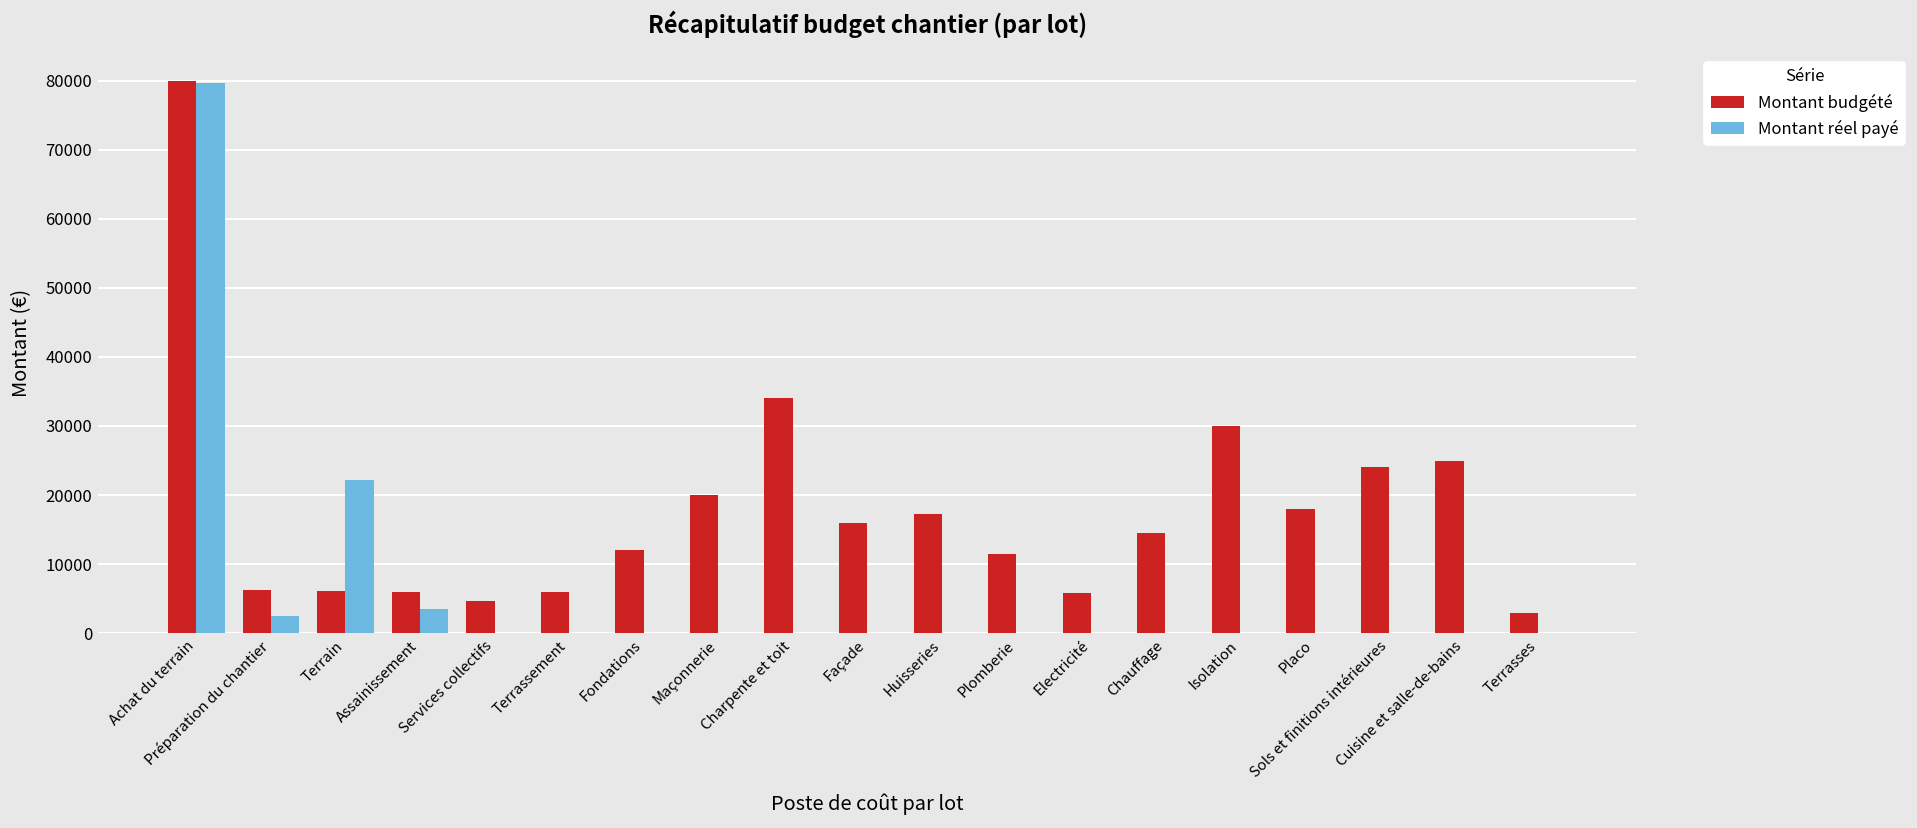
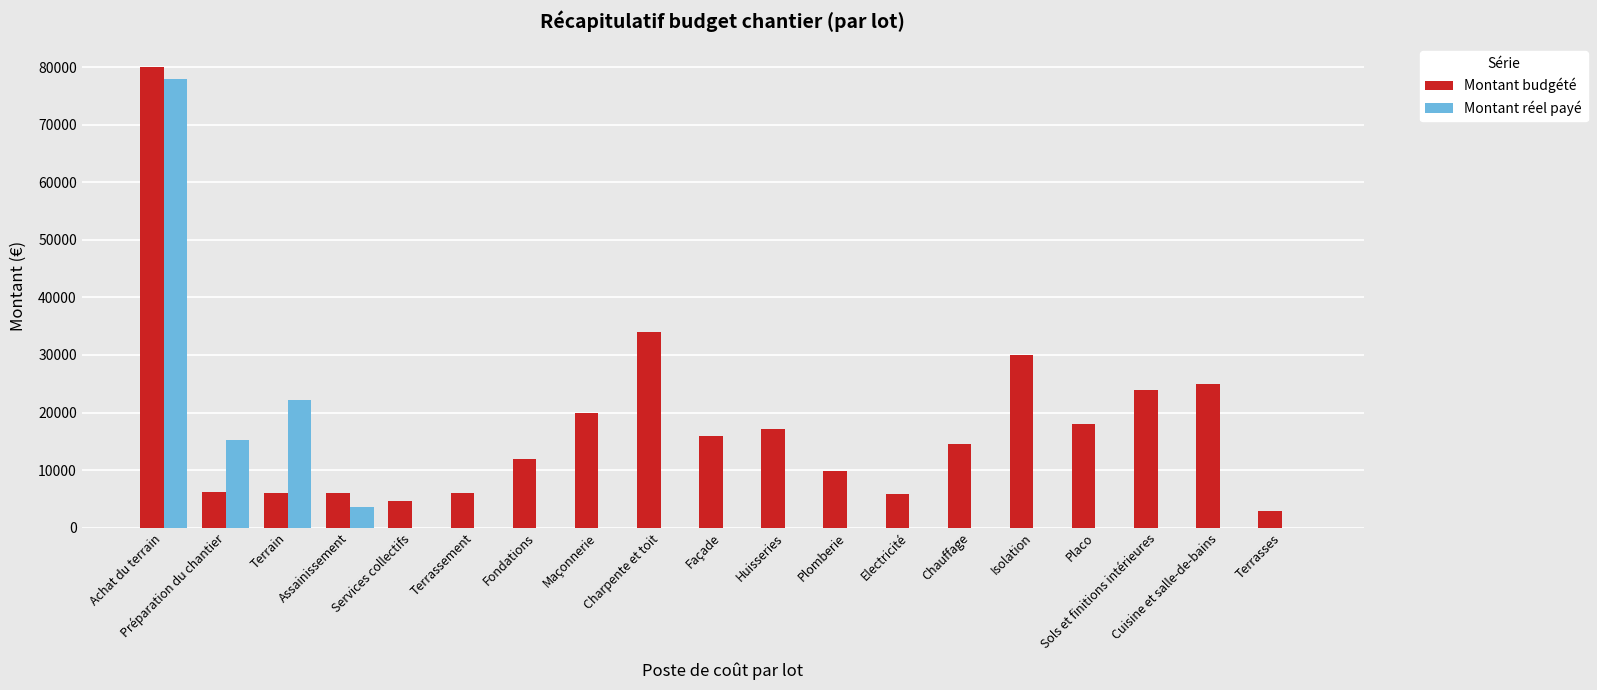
Montant réel payé, Achat du terrain: 80000 -> 78000
Montant réel payé, Préparation du chantier: 3000 -> 15000
Montant budgété, Plomberie: 12000 -> 10000
